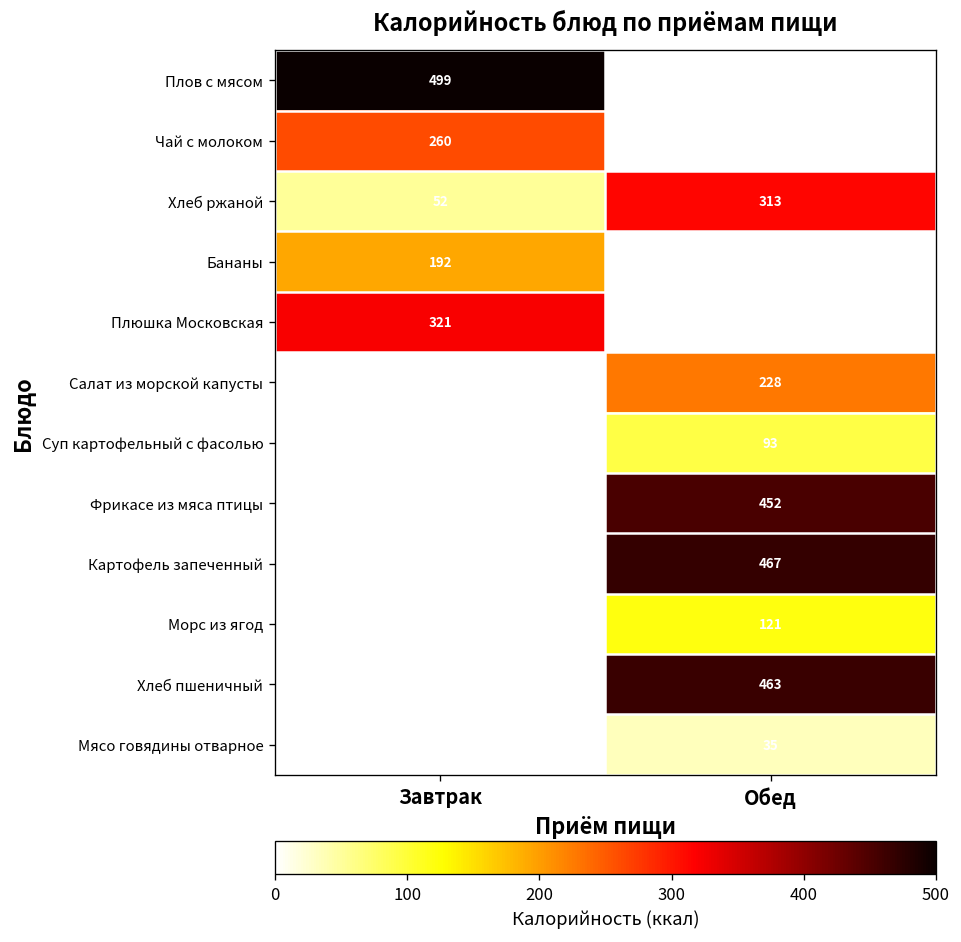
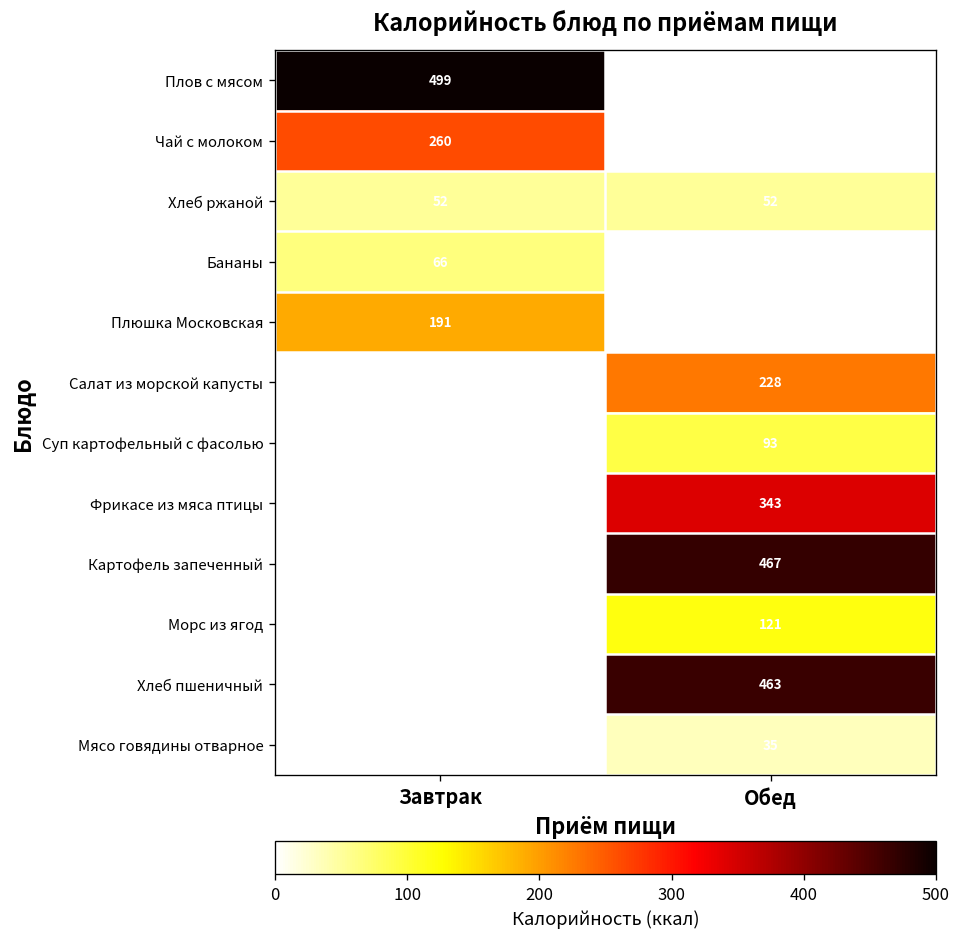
Хлеб ржаной, Обед: 313 -> 52
Бананы, Завтрак: 192 -> 66
Плюшка Московская, Завтрак: 321 -> 191
Фрикасе из мяса птицы, Обед: 452 -> 343
